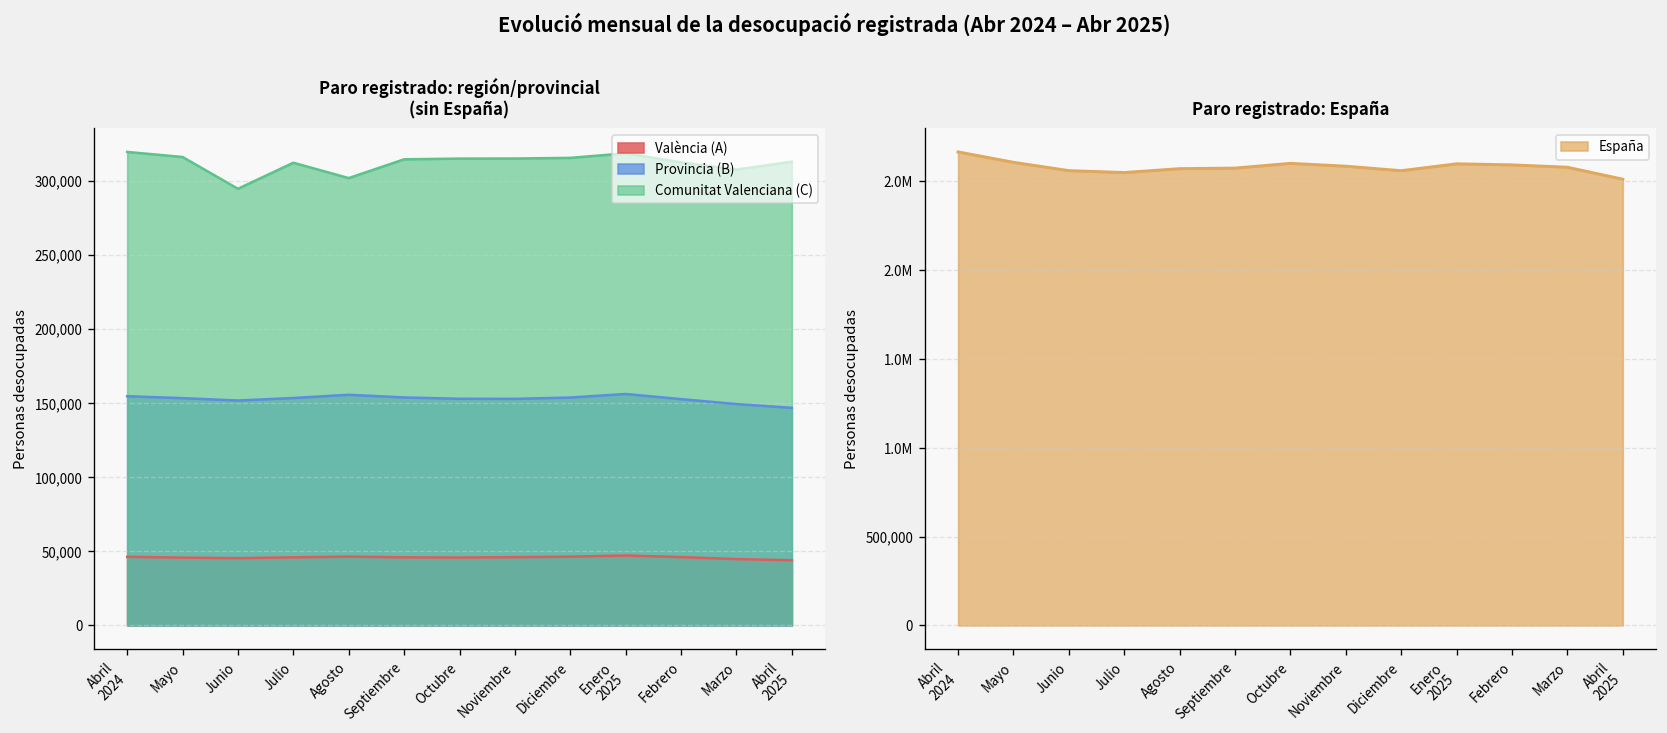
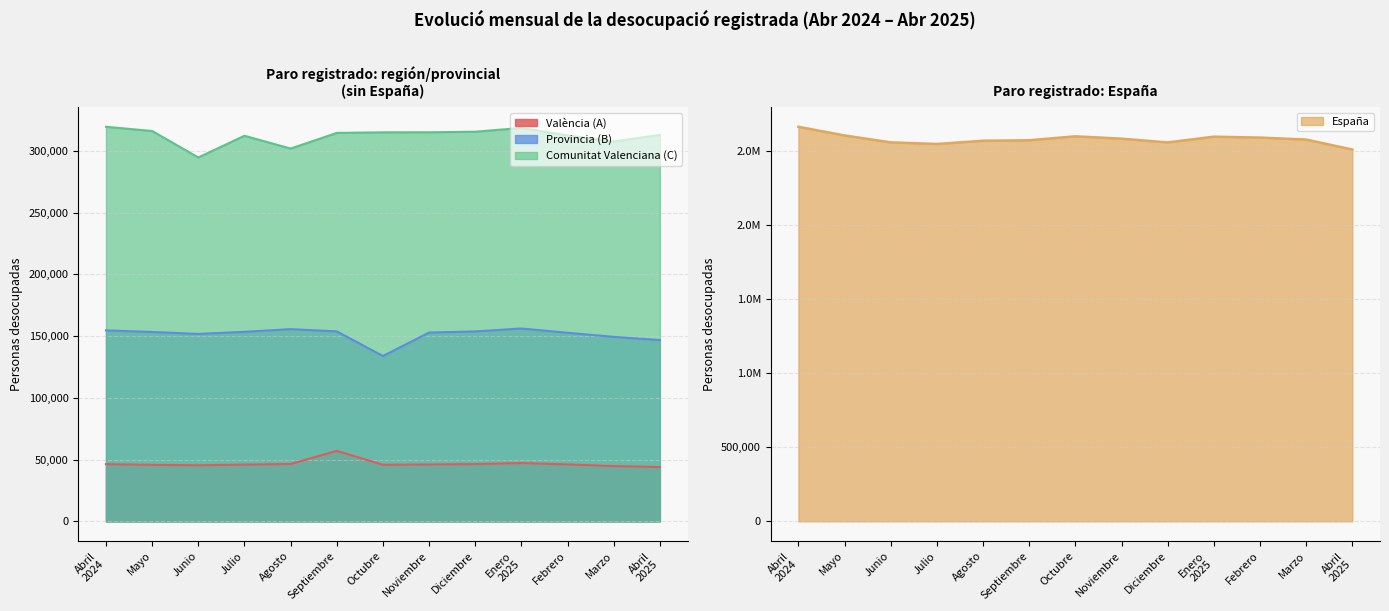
Paro registrado: región/provincial (sin España), València (A), Septiembre: 46,000 -> 57,000
Paro registrado: región/provincial (sin España), Provincia (B), Octubre: 153,000 -> 134,000
